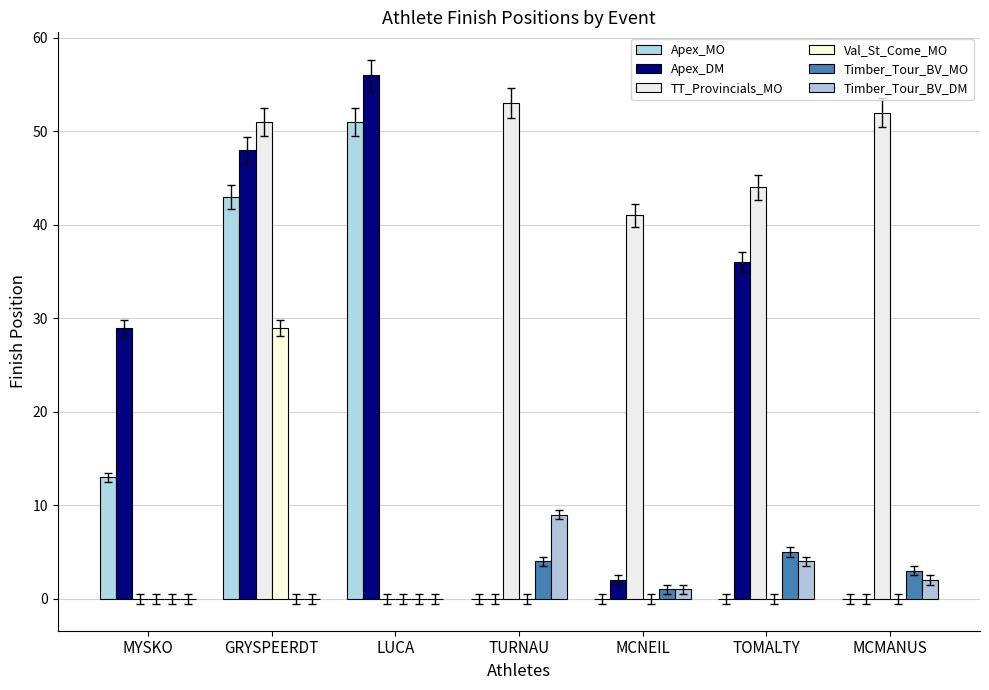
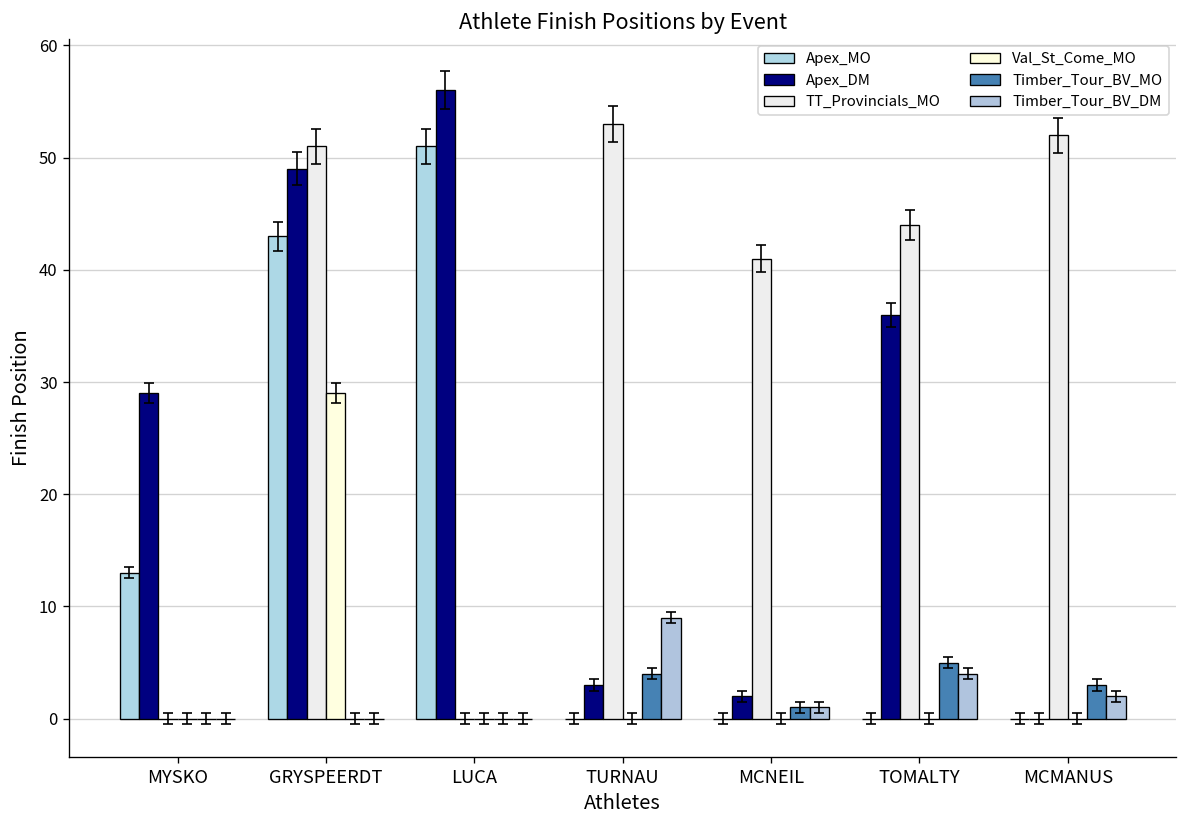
Apex_DM, GRYSPEERDT: 48 -> 49
Apex_DM, TURNAU: 0 -> 3
